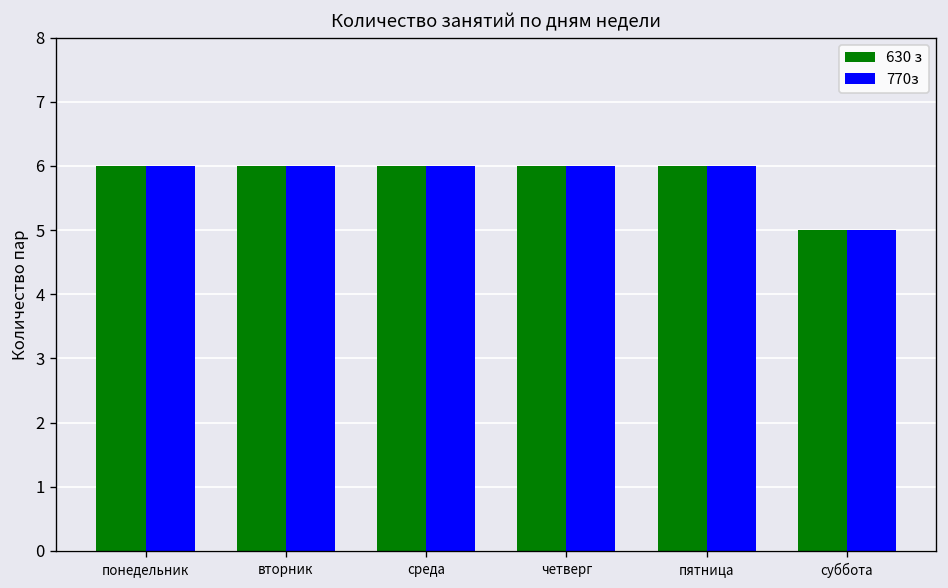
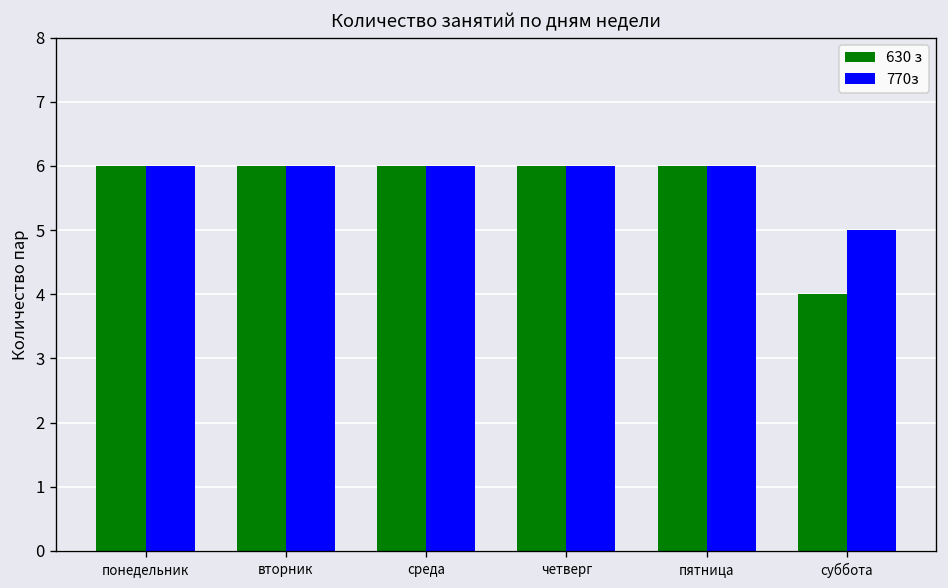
630 з, суббота: 5 -> 4
